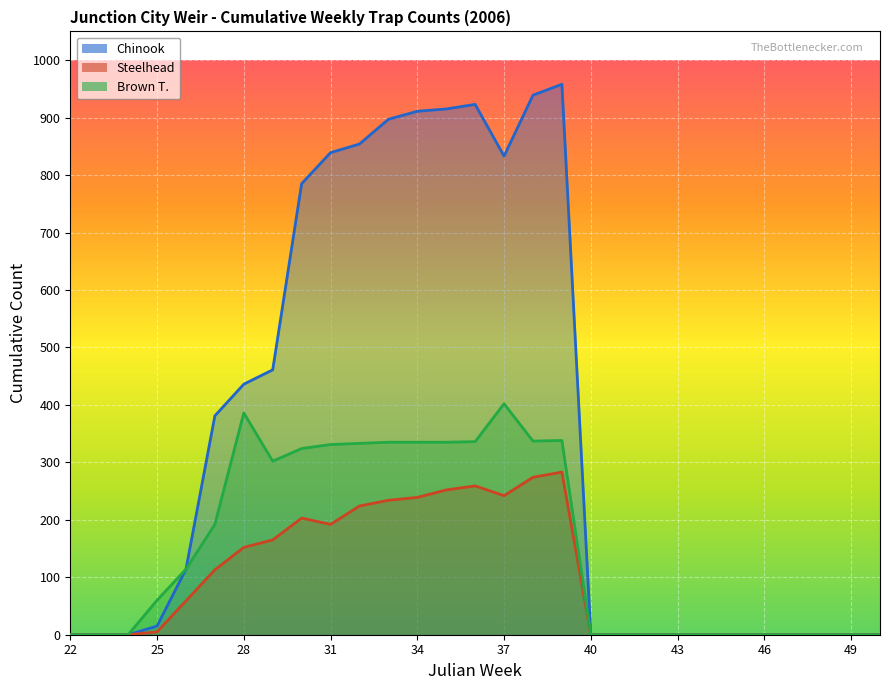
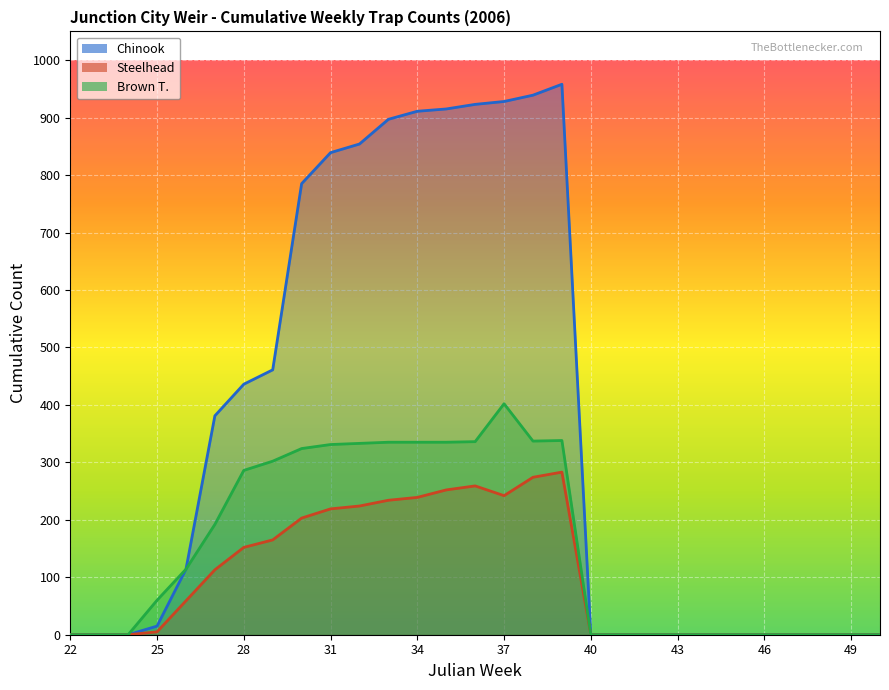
Brown T., 28: 390 -> 290
Steelhead, 31: 190 -> 220
Chinook, 37: 830 -> 930
